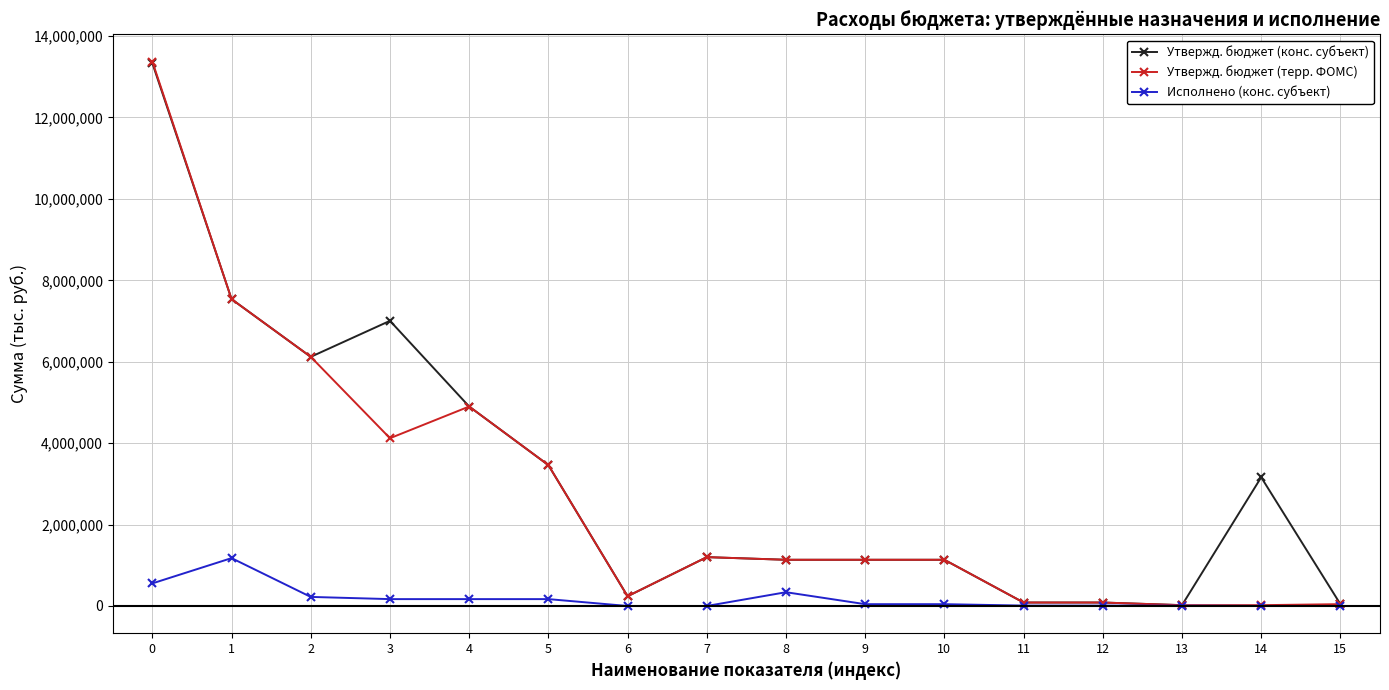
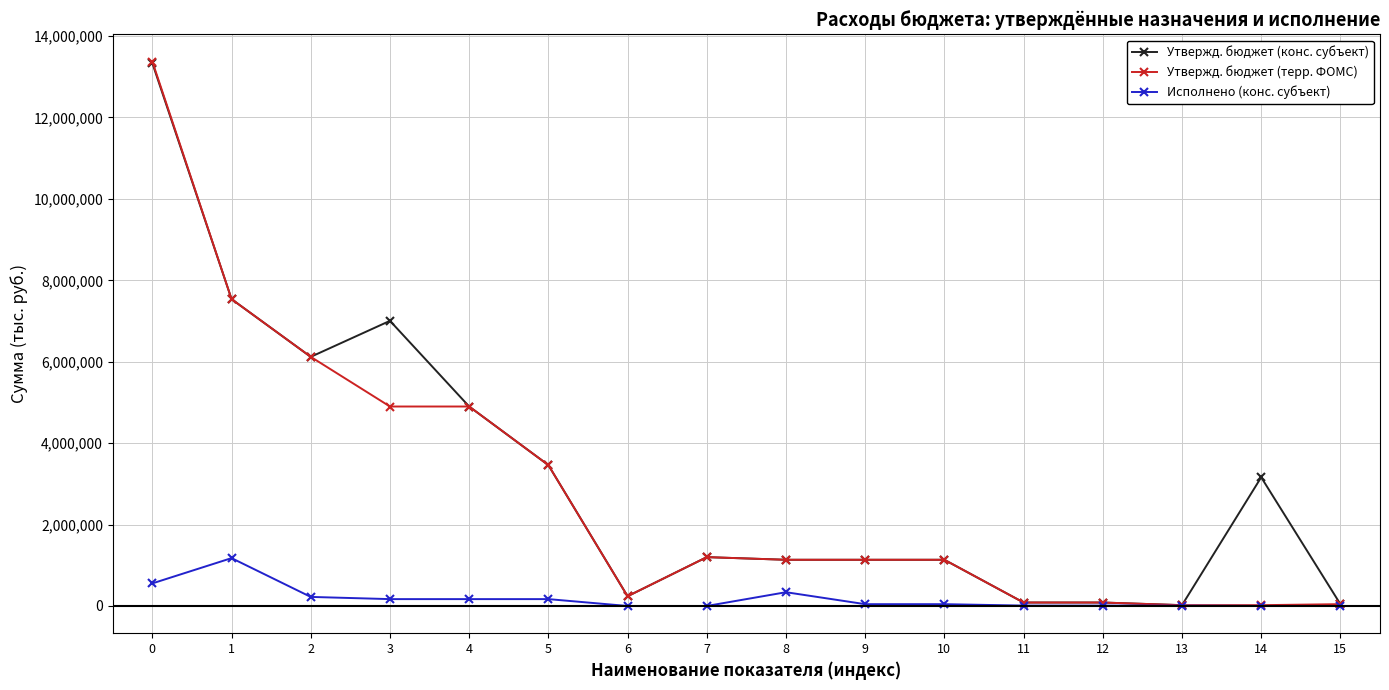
Утвержд. бюджет (терр. ФОМС), 3: 4,100,000 -> 4,900,000
